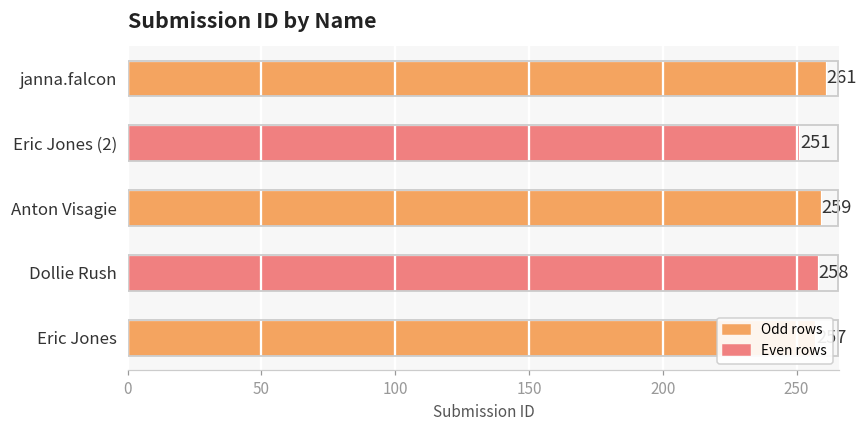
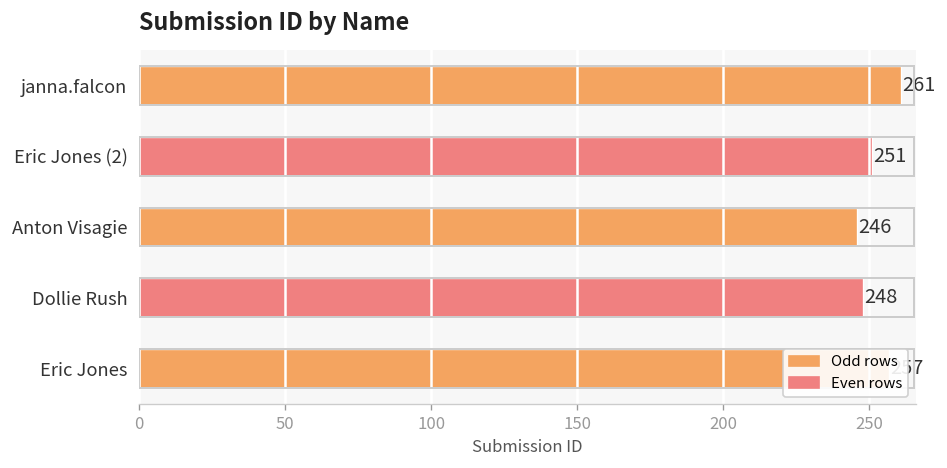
Anton Visagie: 259 -> 246
Dollie Rush: 258 -> 248
